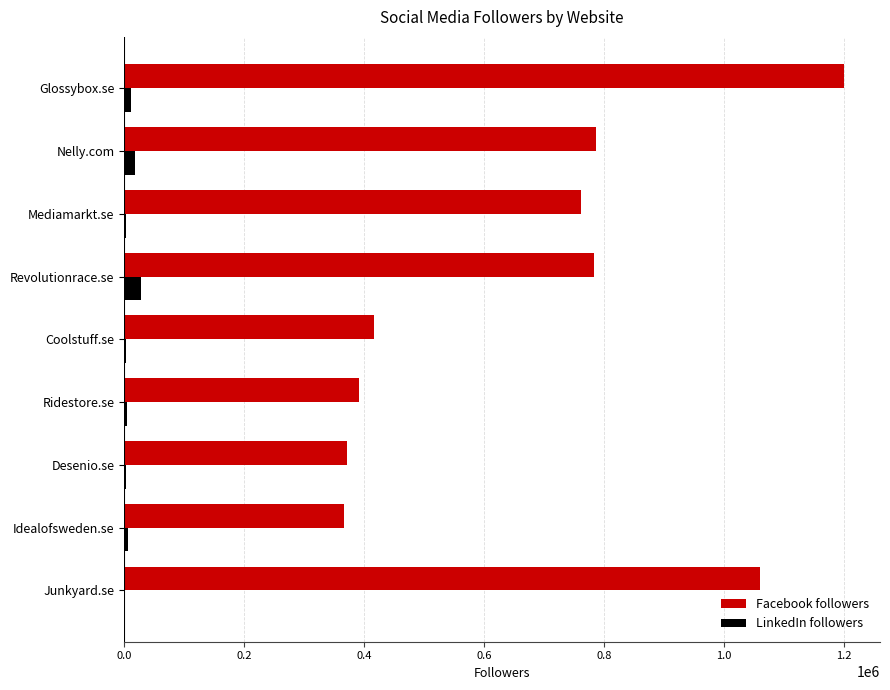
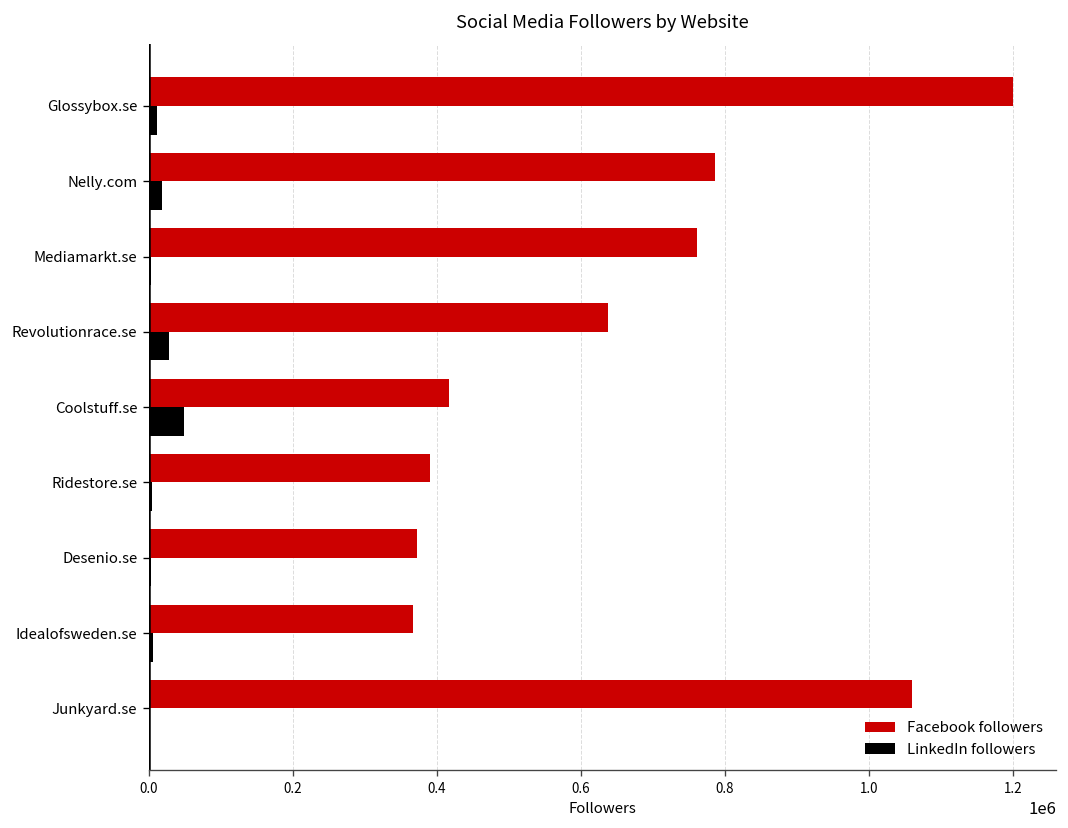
Facebook followers, Revolutionrace.se: 780000 -> 640000
LinkedIn followers, Coolstuff.se: 0 -> 50000
